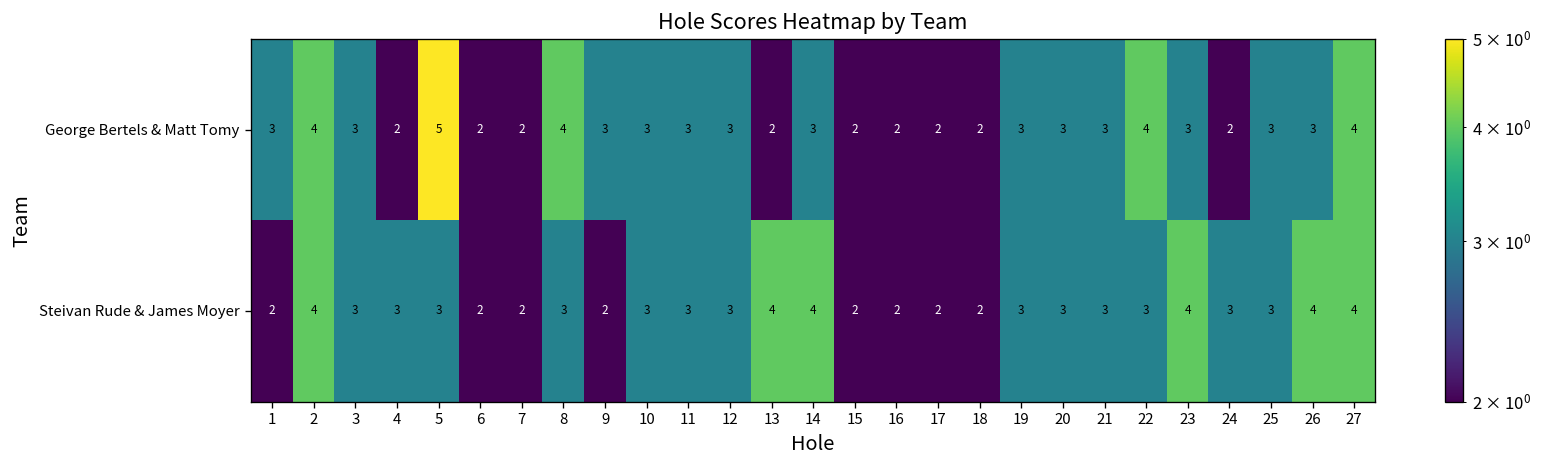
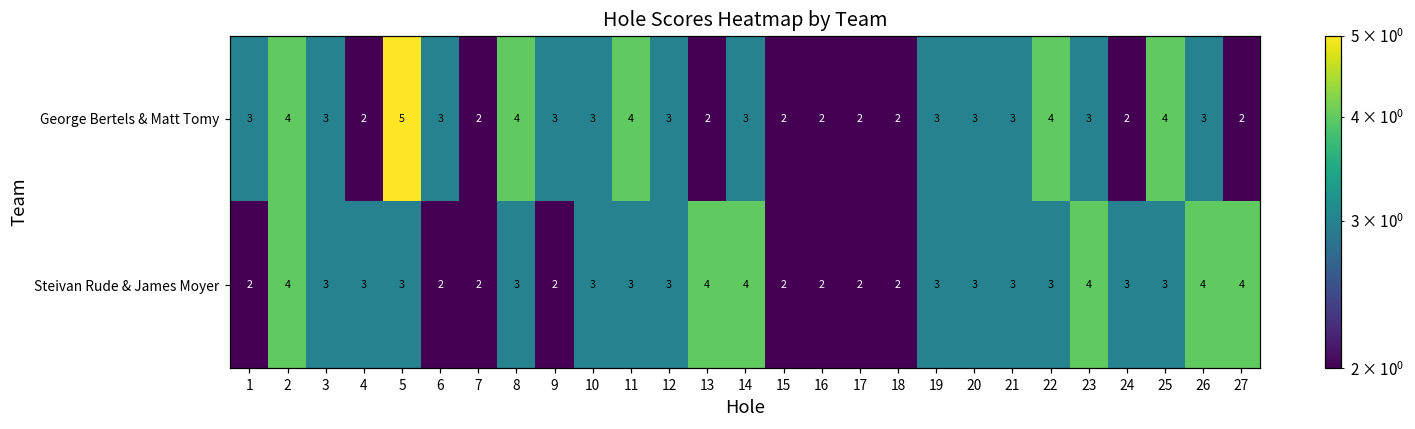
George Bertels & Matt Tomy, 6: 2 -> 3
George Bertels & Matt Tomy, 11: 3 -> 4
George Bertels & Matt Tomy, 25: 3 -> 4
George Bertels & Matt Tomy, 27: 4 -> 2
